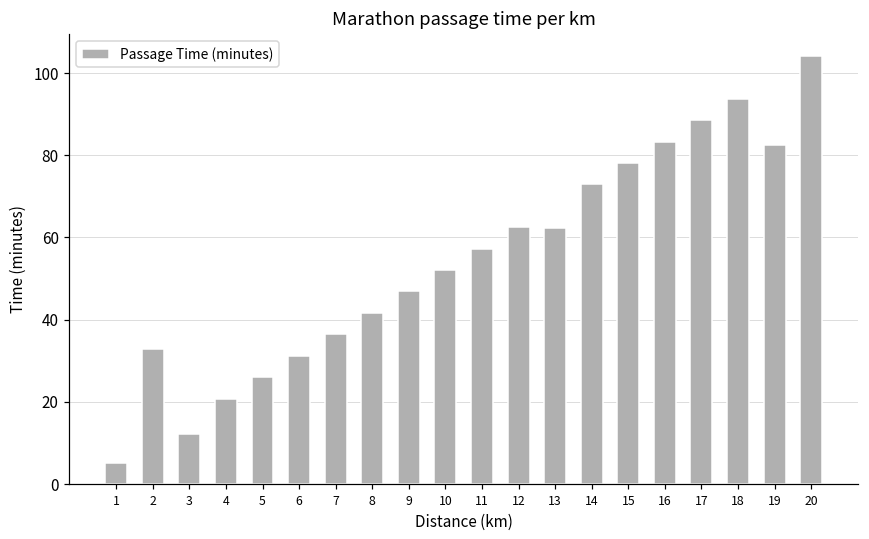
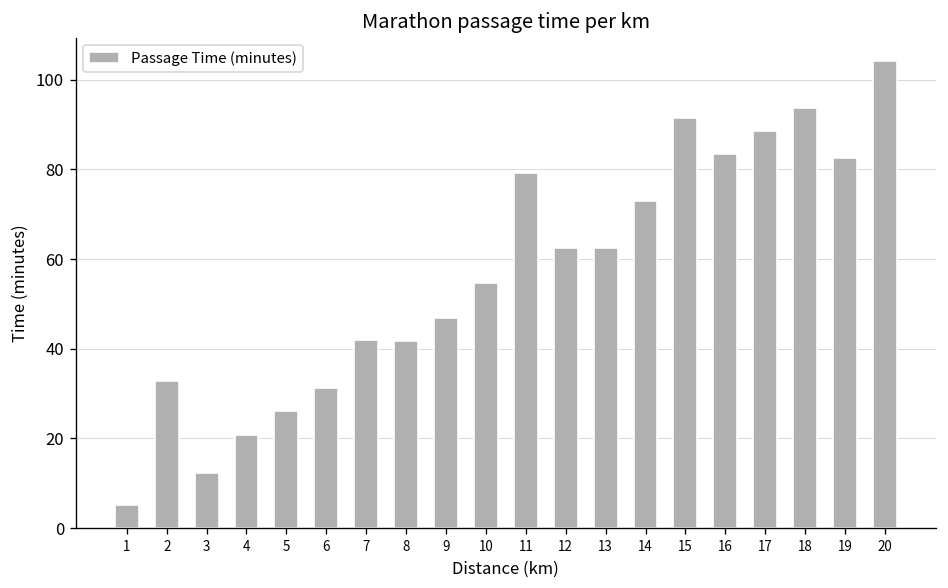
7: 36 -> 42
10: 52 -> 55
11: 57 -> 79
15: 78 -> 91
